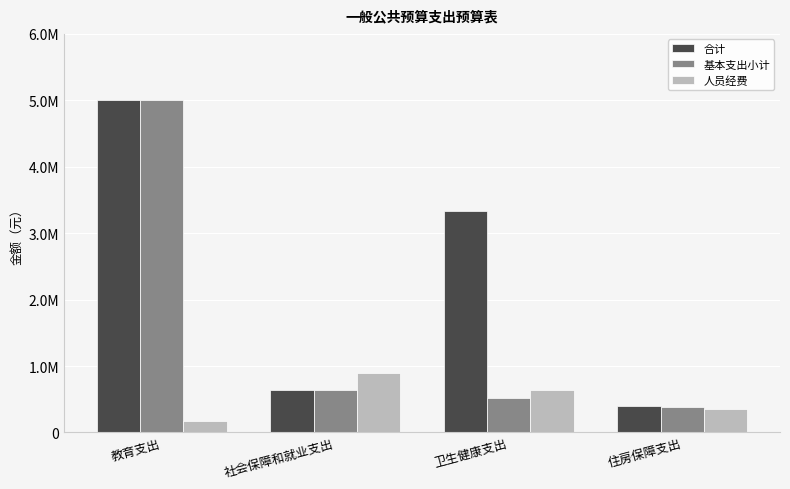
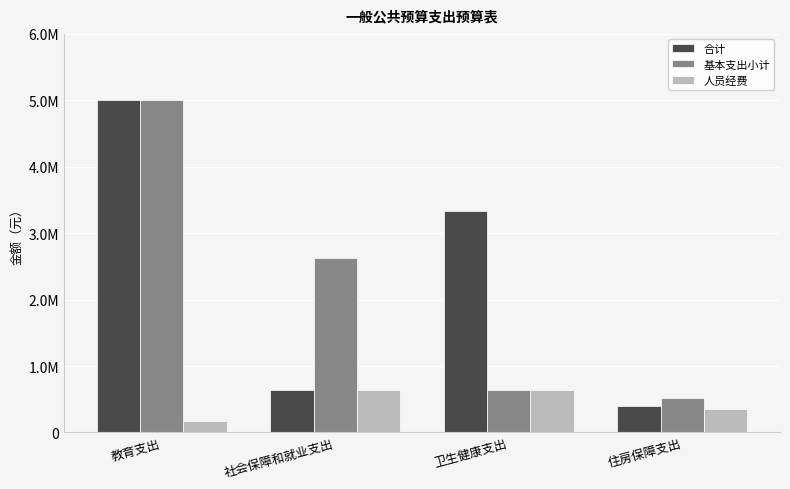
基本支出小计, 社会保障和就业支出: 600000 -> 2600000
人员经费, 社会保障和就业支出: 900000 -> 600000
基本支出小计, 卫生健康支出: 500000 -> 600000
基本支出小计, 住房保障支出: 400000 -> 500000
